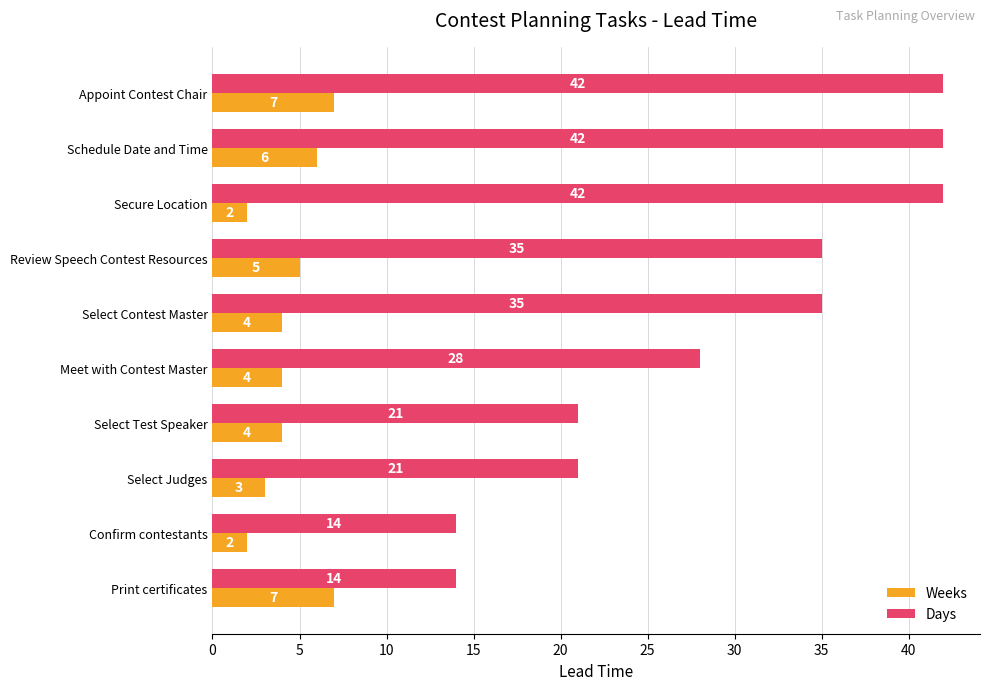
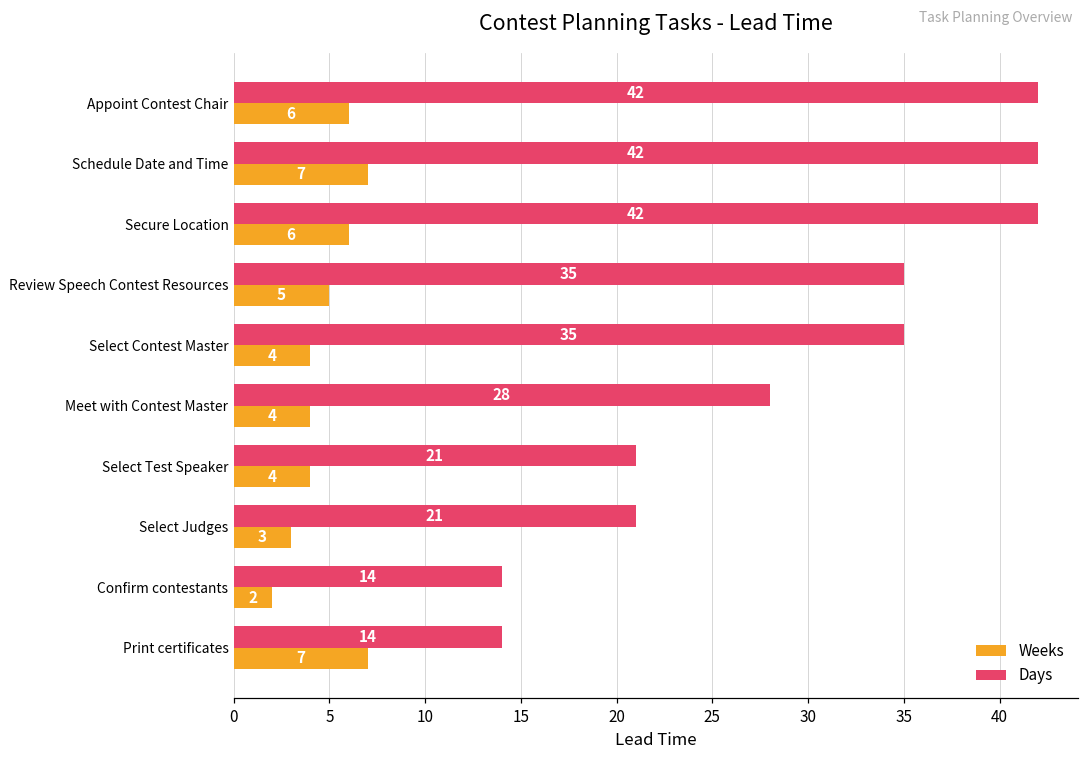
Weeks, Appoint Contest Chair: 7 -> 6
Weeks, Schedule Date and Time: 6 -> 7
Weeks, Secure Location: 2 -> 6
